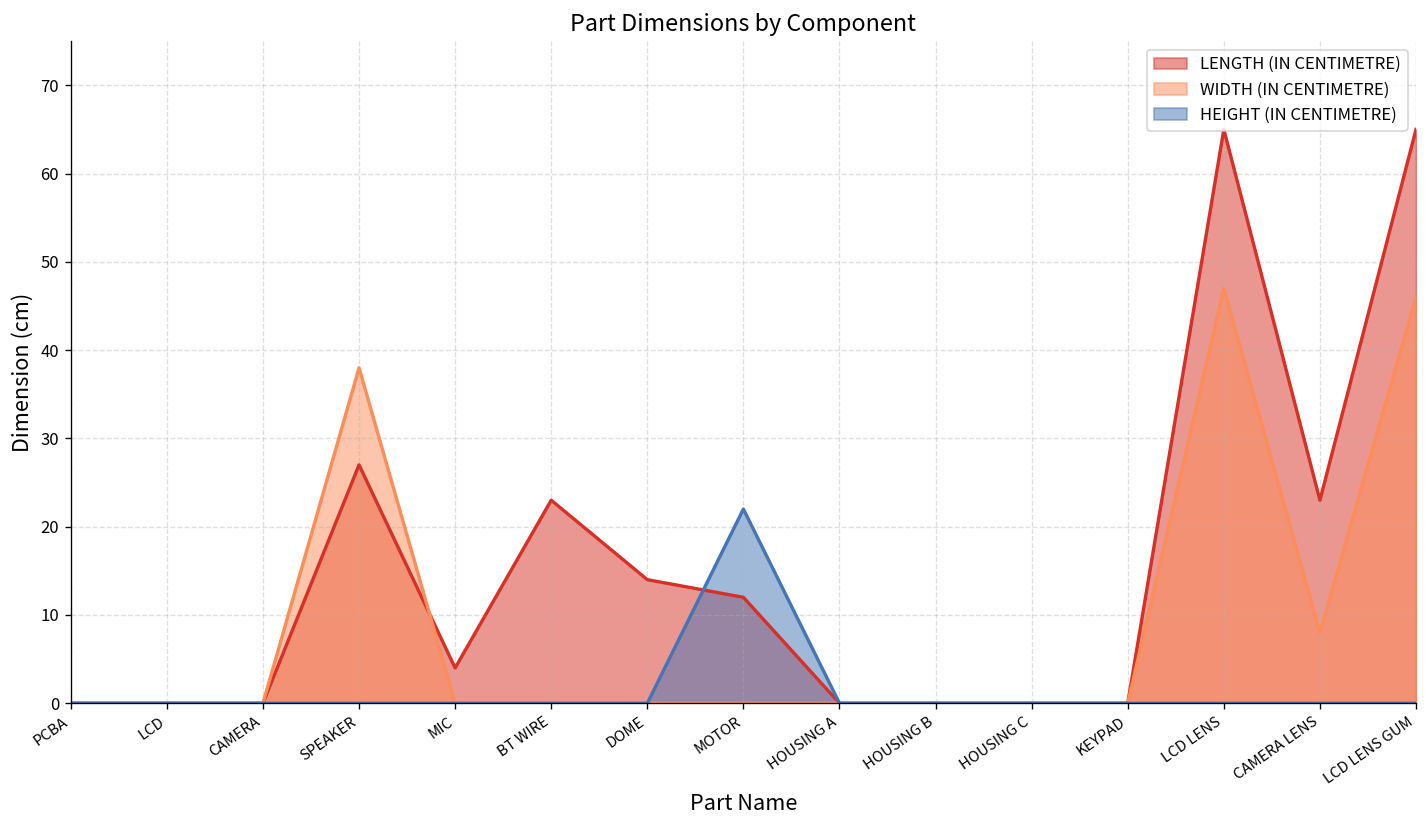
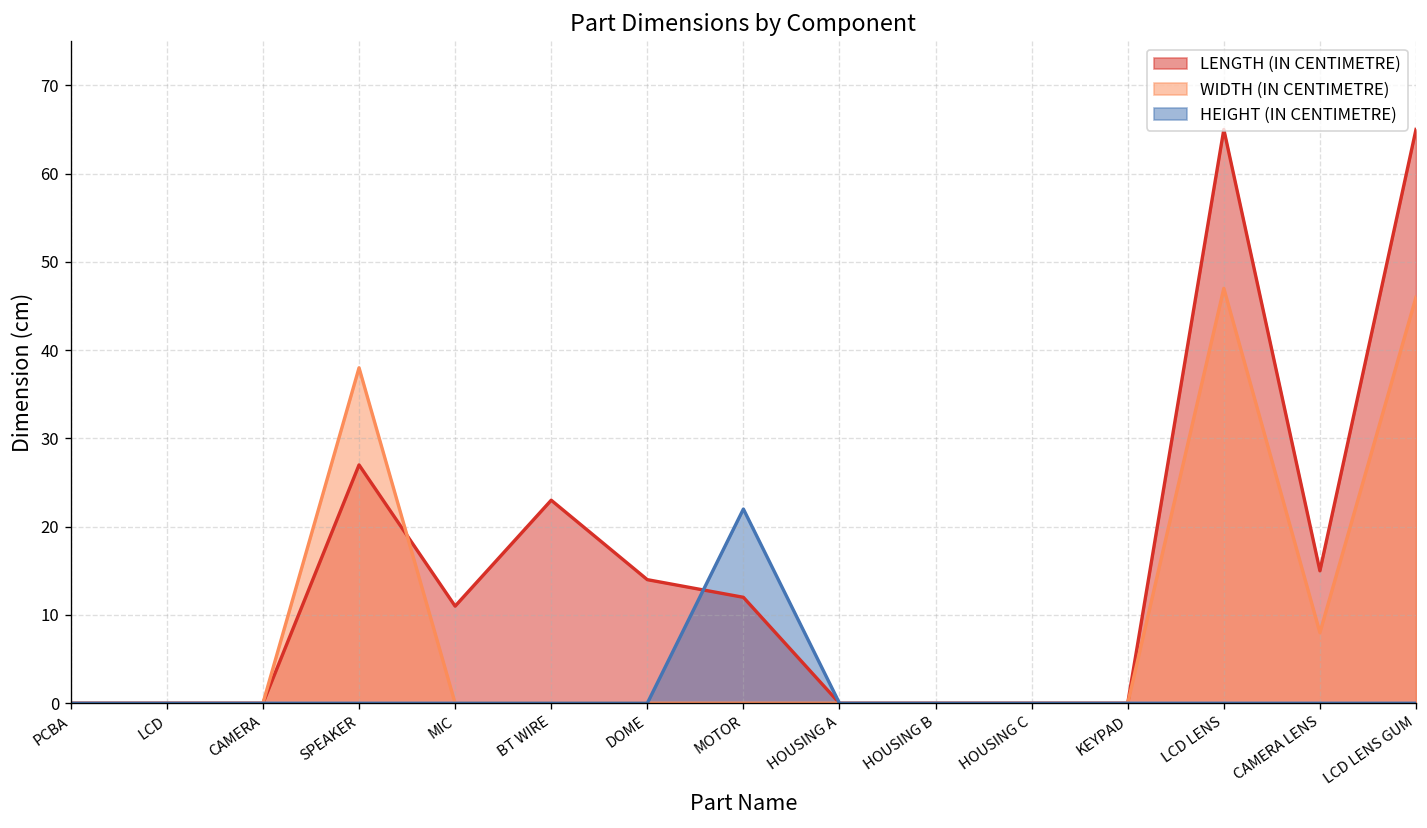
LENGTH (IN CENTIMETRE), MIC: 4 -> 11
LENGTH (IN CENTIMETRE), CAMERA LENS: 23 -> 15
